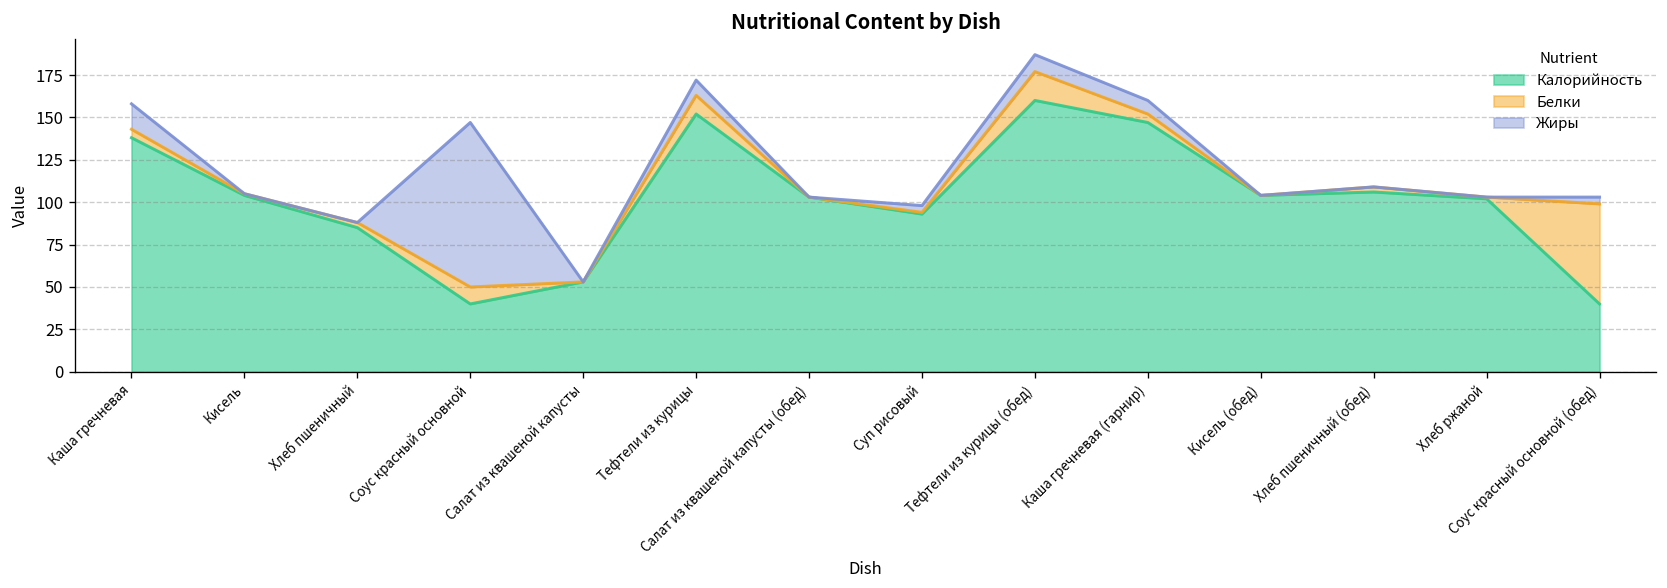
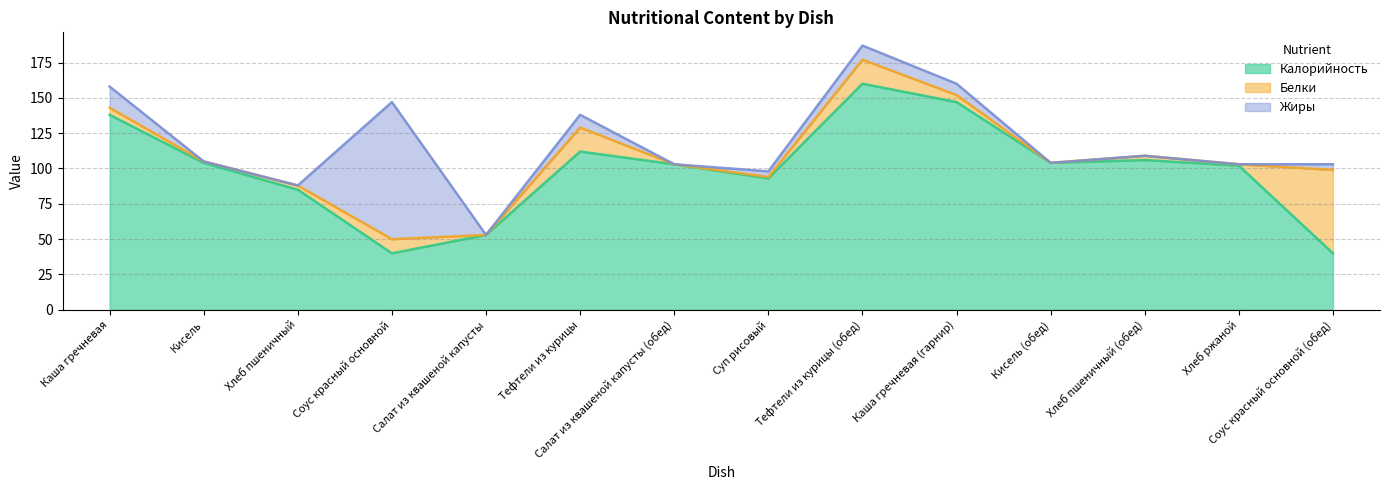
Калорийность, Тефтели из курицы: 152 -> 112
Белки, Тефтели из курицы: 11 -> 17
